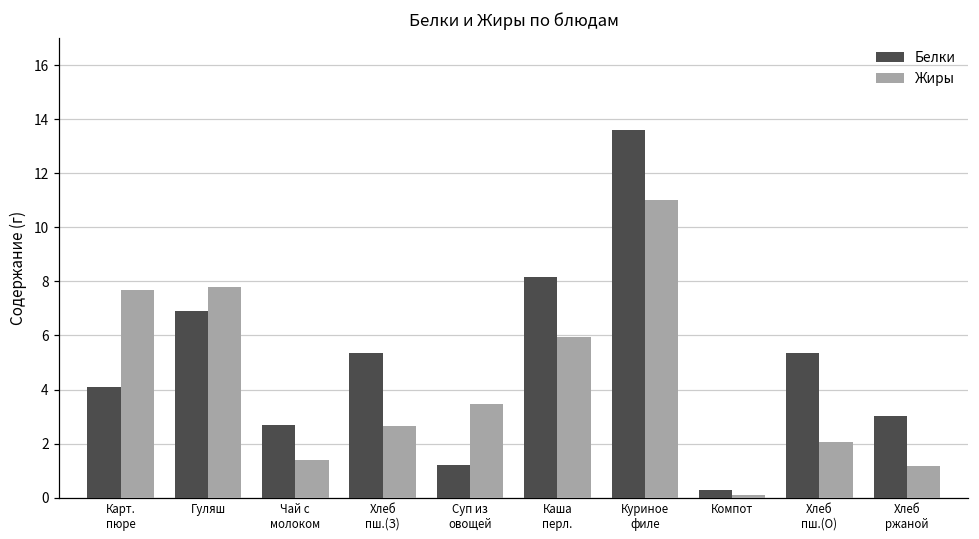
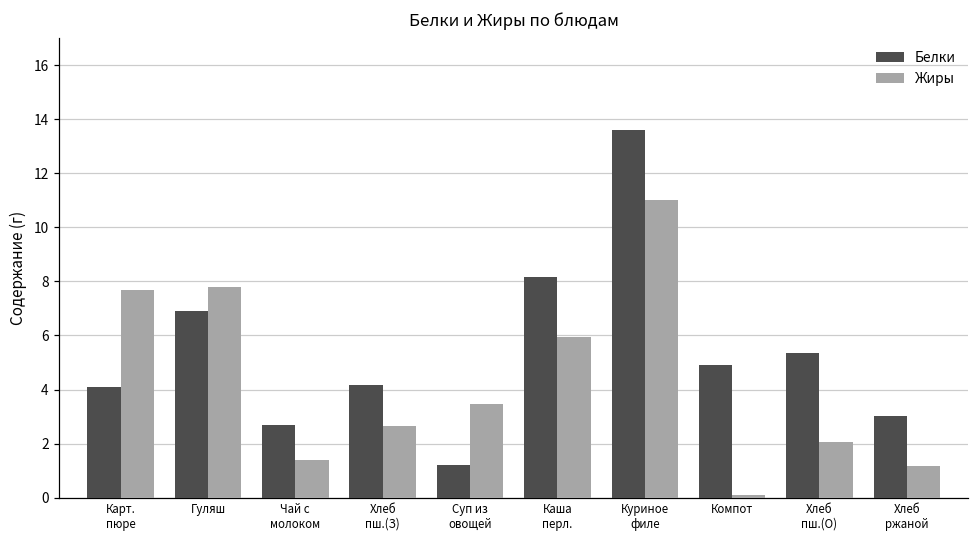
Белки, Хлеб пш.(З): 5.3 -> 4.2
Белки, Компот: 0.3 -> 4.9
